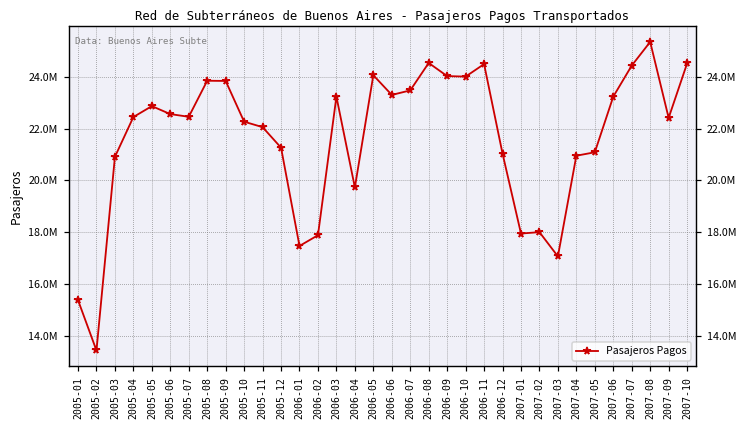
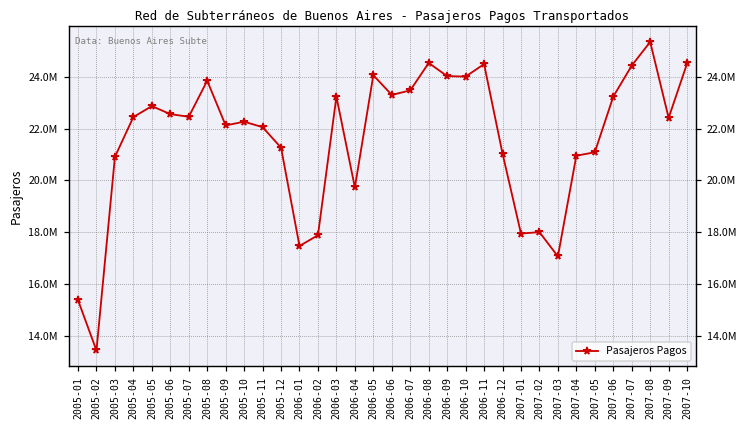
2005-09: 23800000 -> 22100000
